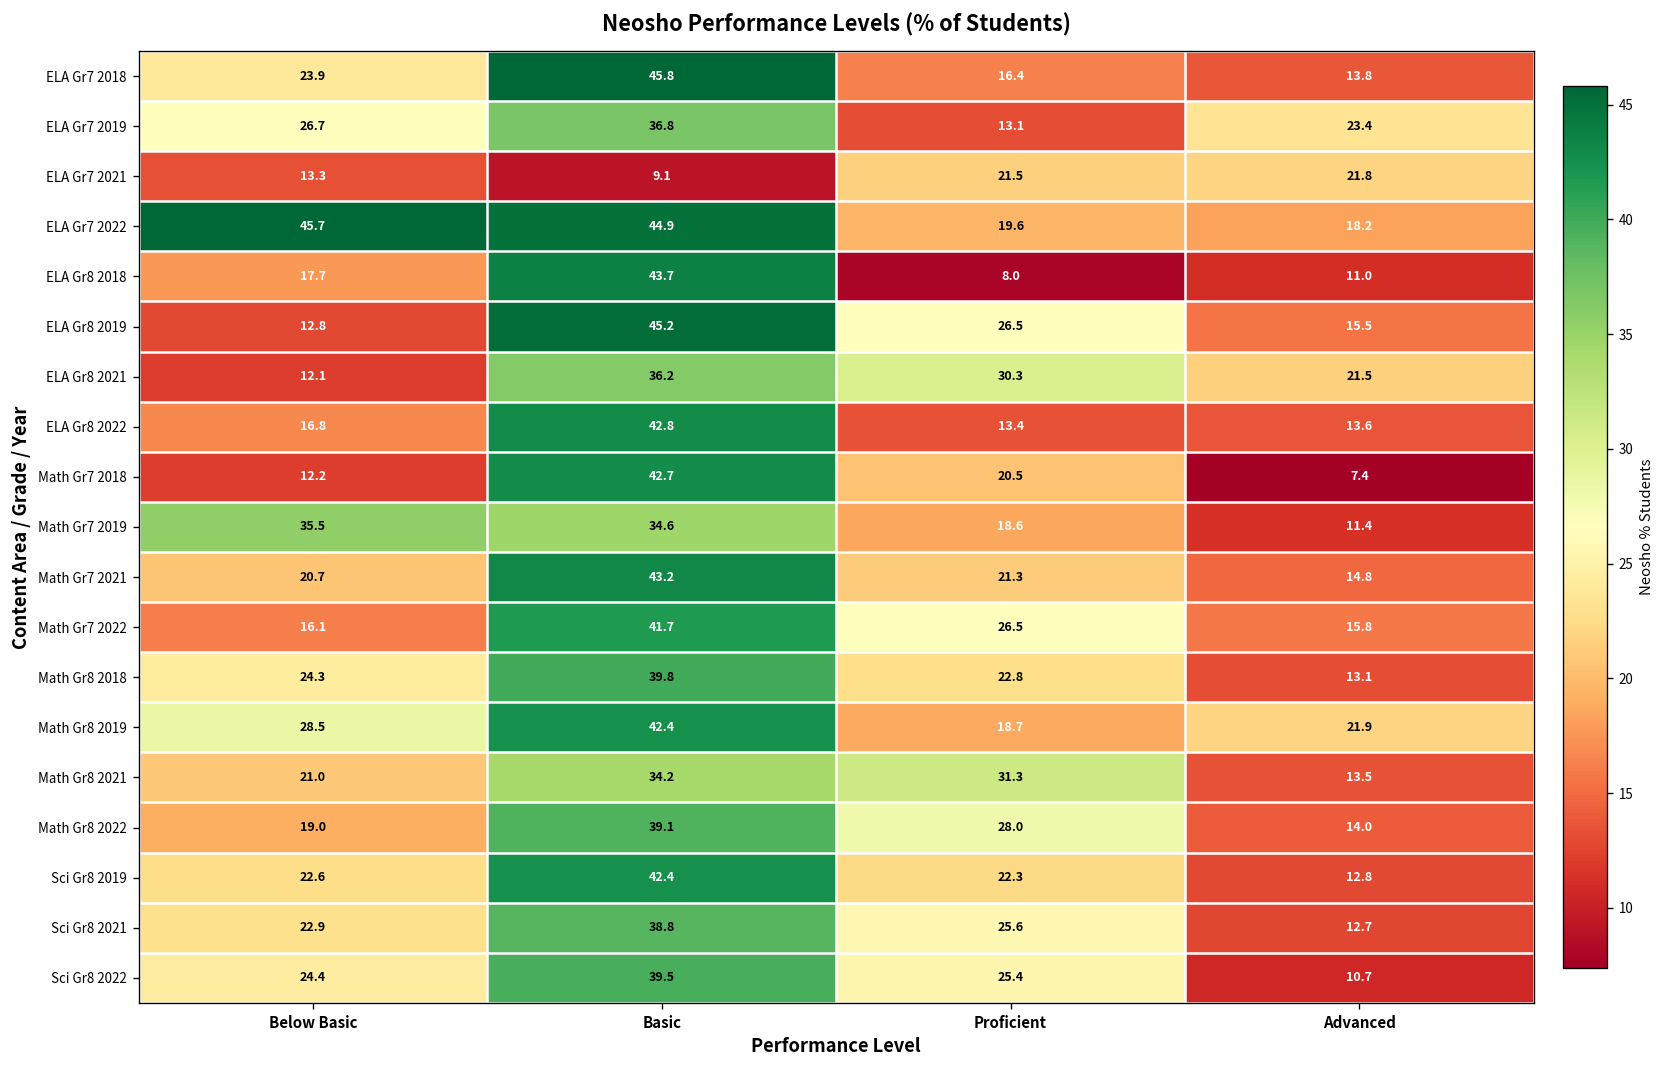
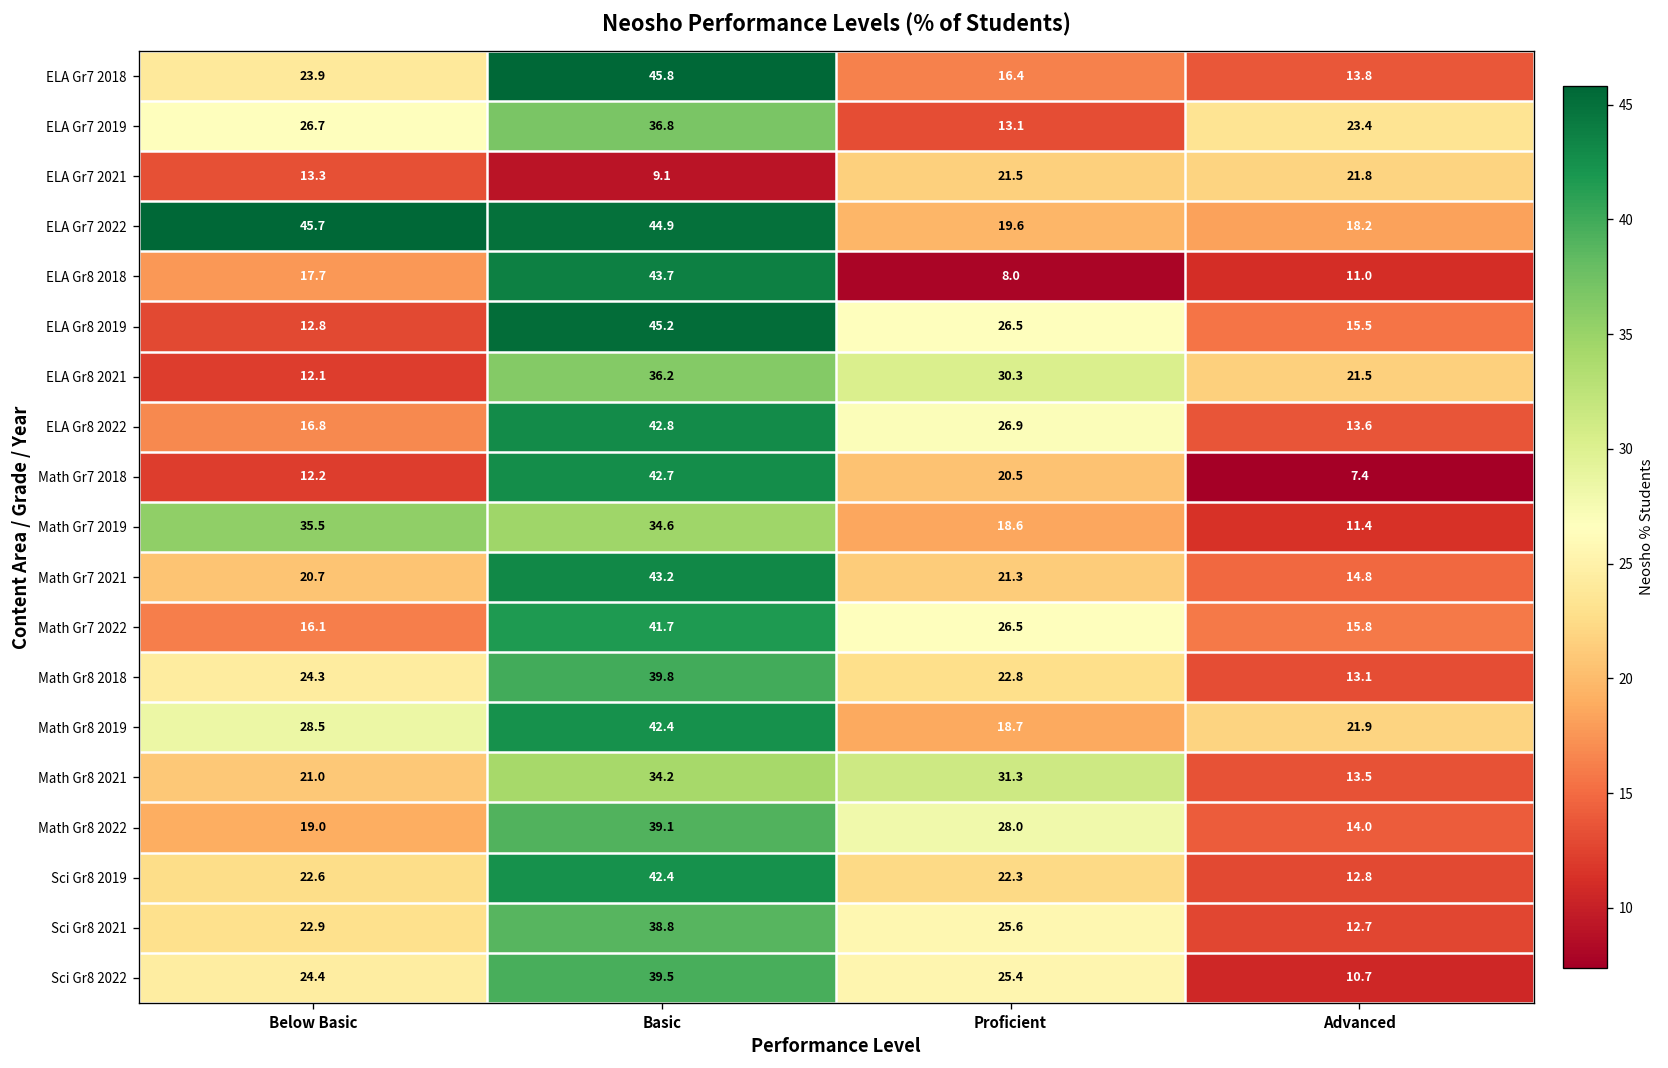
ELA Gr8 2022, Proficient: 13.4 -> 26.9
